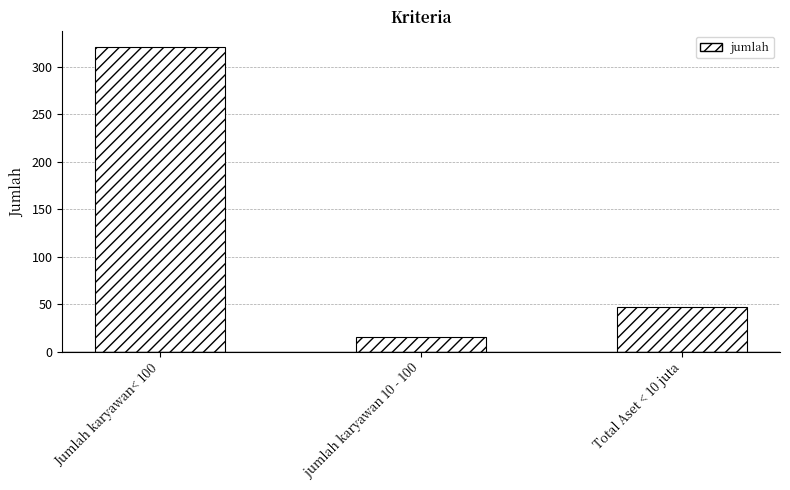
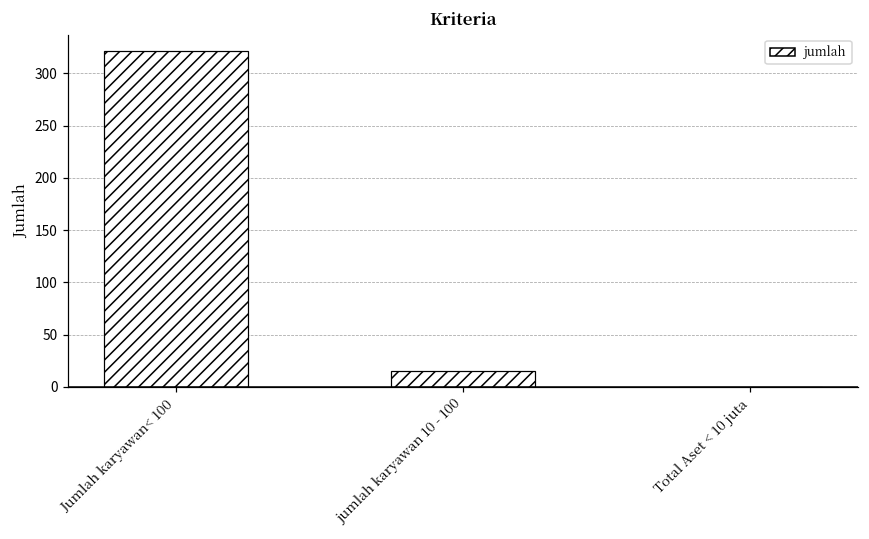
Total Aset < 10 juta: 50 -> 0
